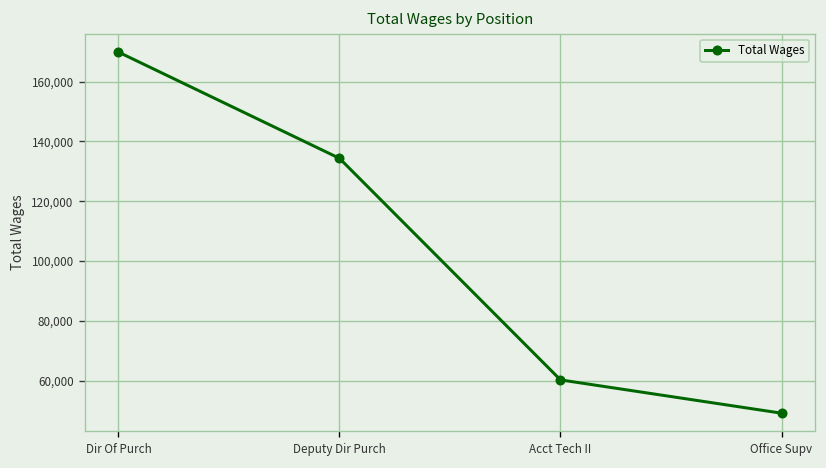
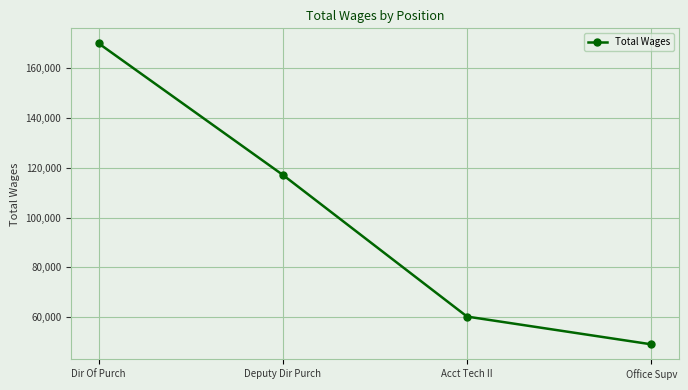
Deputy Dir Purch: 134,000 -> 117,000
